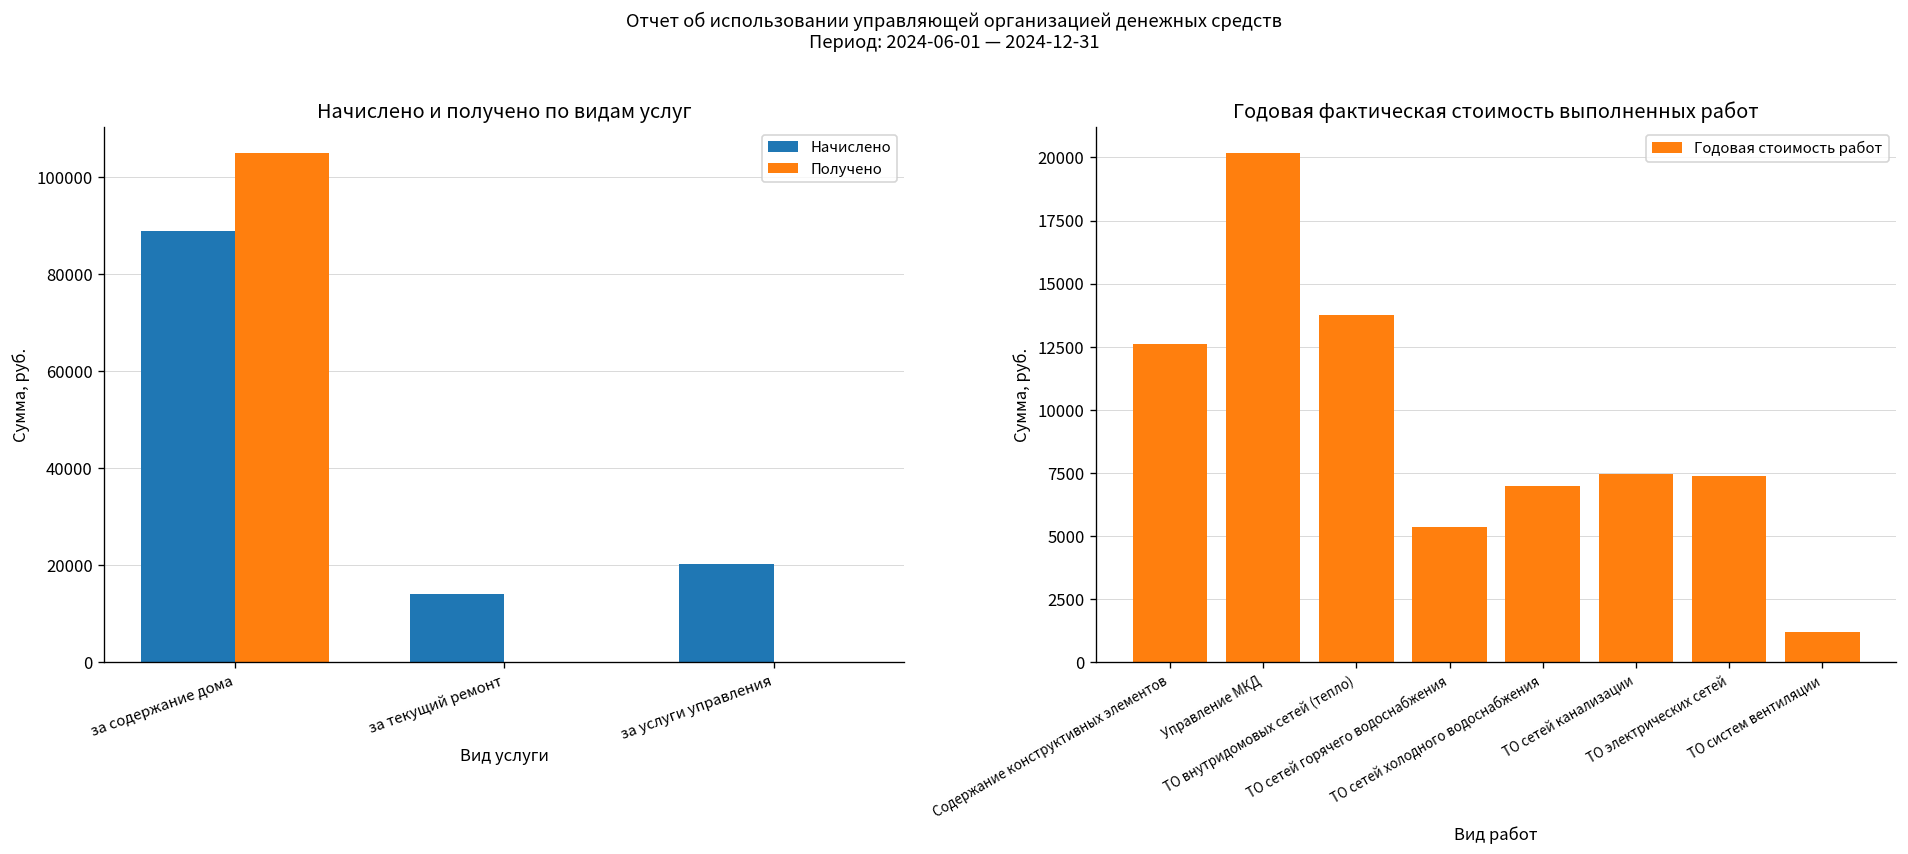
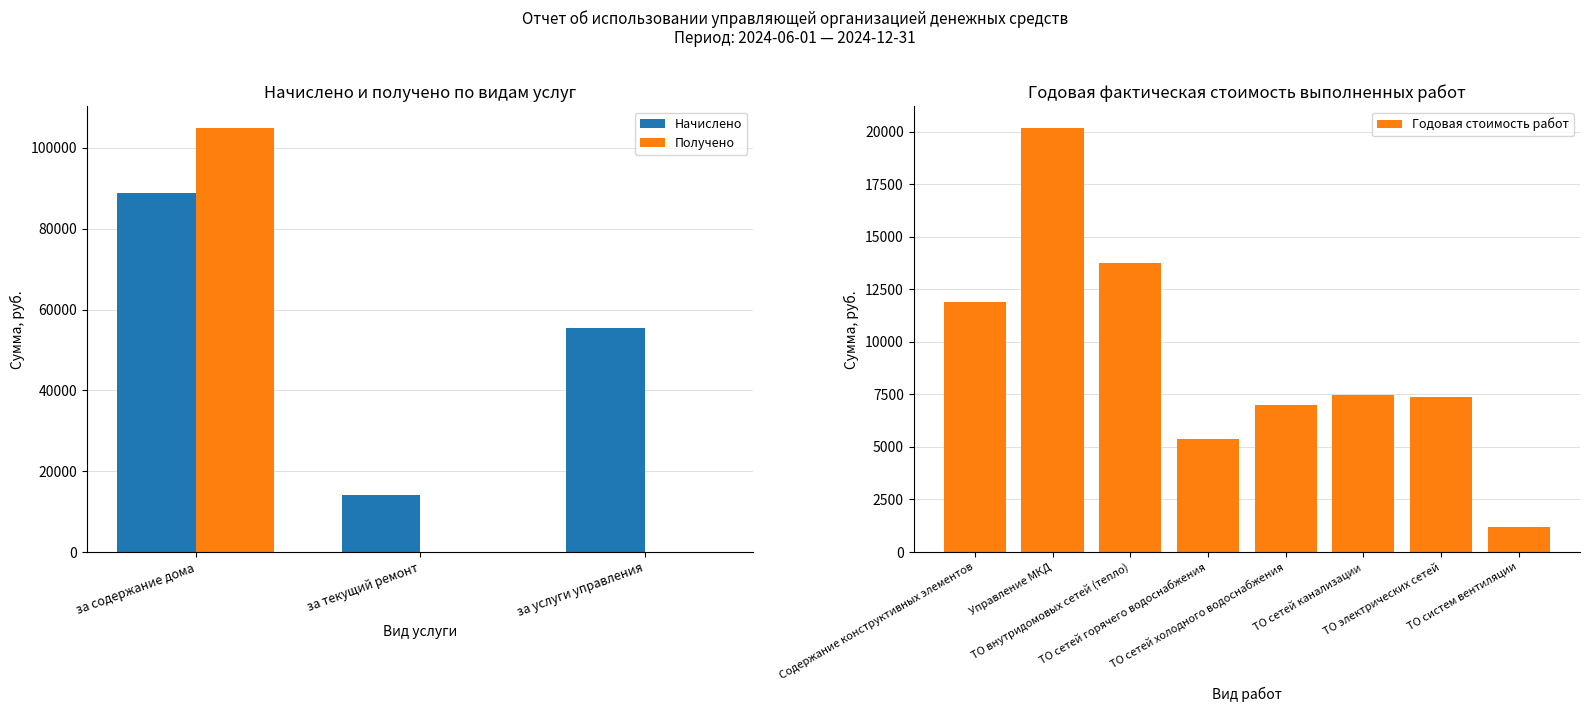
Начислено и получено по видам услуг, Начислено, за услуги управления: 20000 -> 55000
Годовая фактическая стоимость выполненных работ, Содержание конструктивных элементов: 12600 -> 11900
